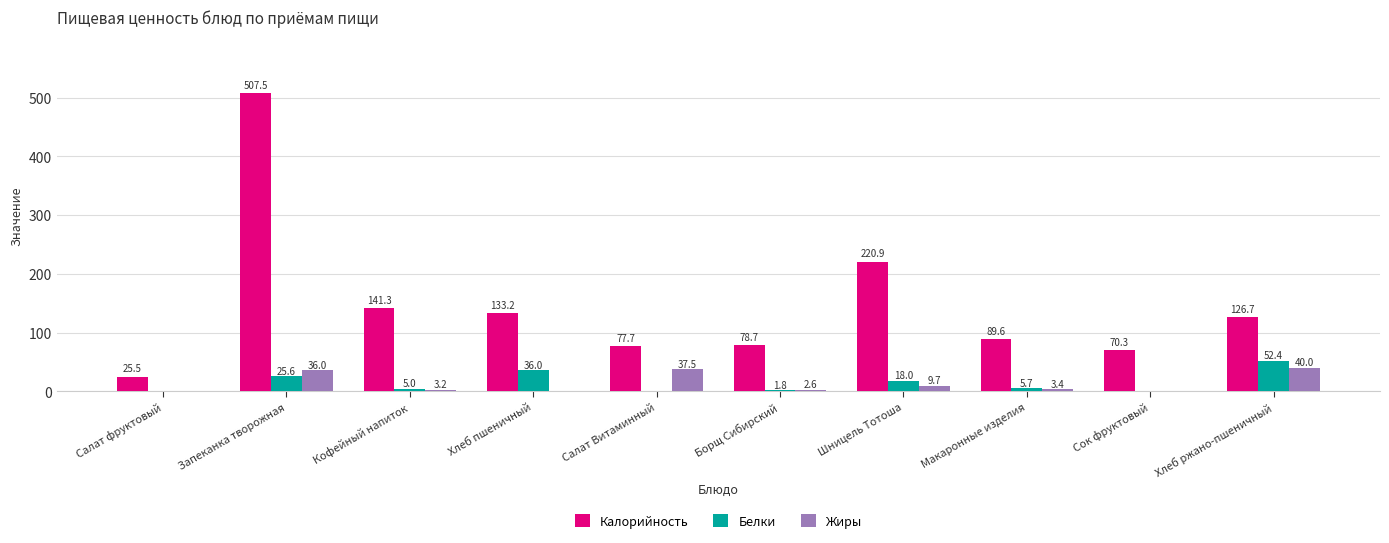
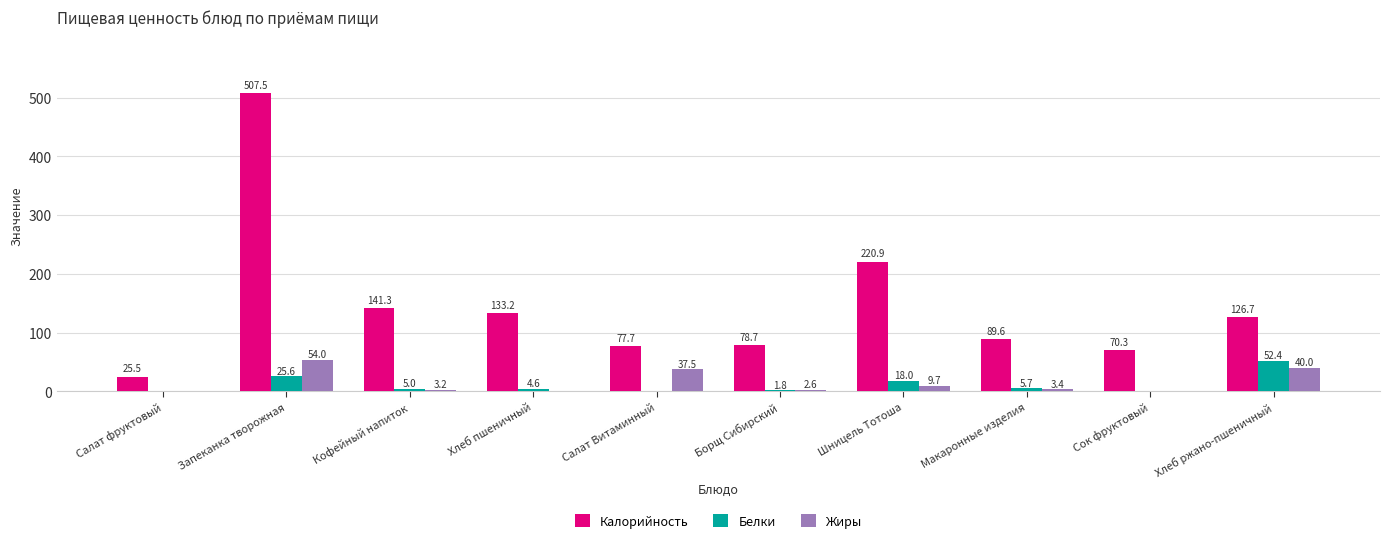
Жиры, Запеканка творожная: 36.0 -> 54.0
Белки, Хлеб пшеничный: 36.0 -> 4.6
